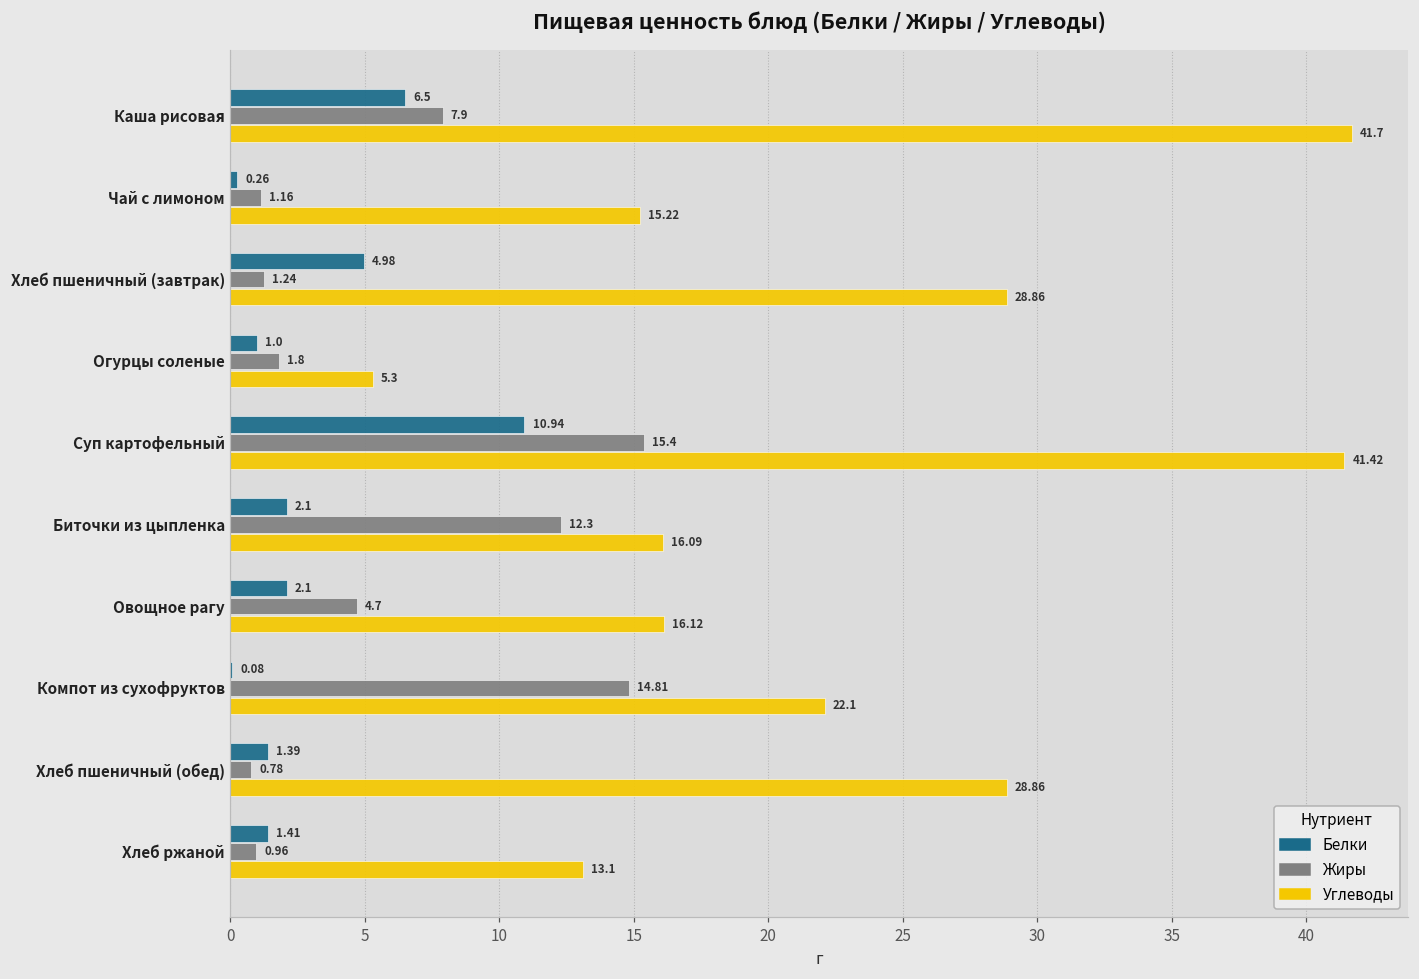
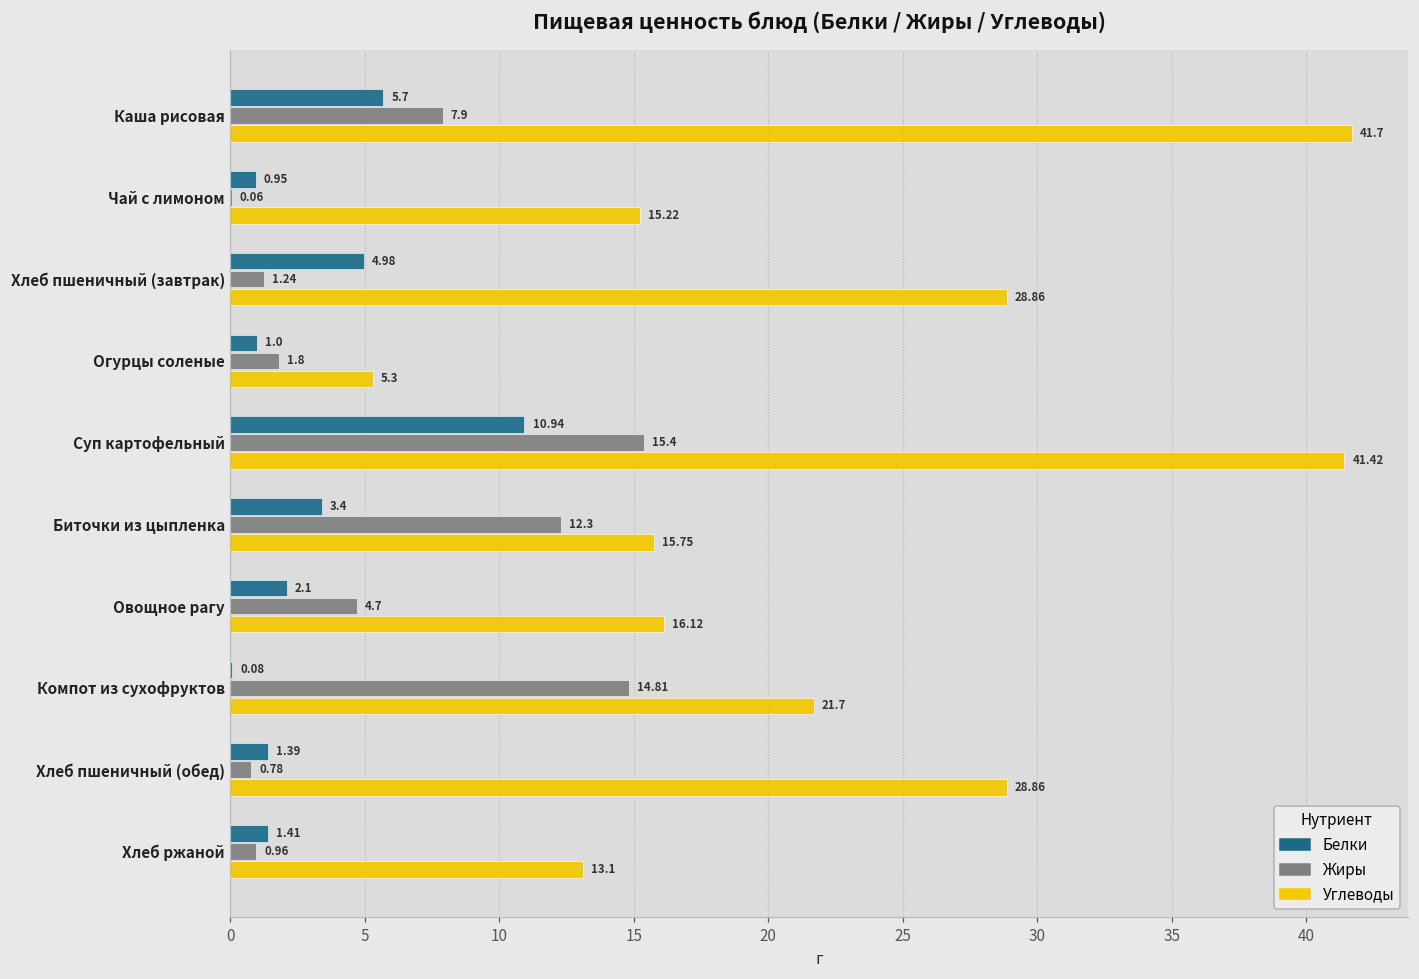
Белки, Каша рисовая: 6.5 -> 5.7
Белки, Чай с лимоном: 0.26 -> 0.95
Жиры, Чай с лимоном: 1.16 -> 0.06
Белки, Биточки из цыпленка: 2.1 -> 3.4
Углеводы, Биточки из цыпленка: 16.09 -> 15.75
Углеводы, Компот из сухофруктов: 22.1 -> 21.7
